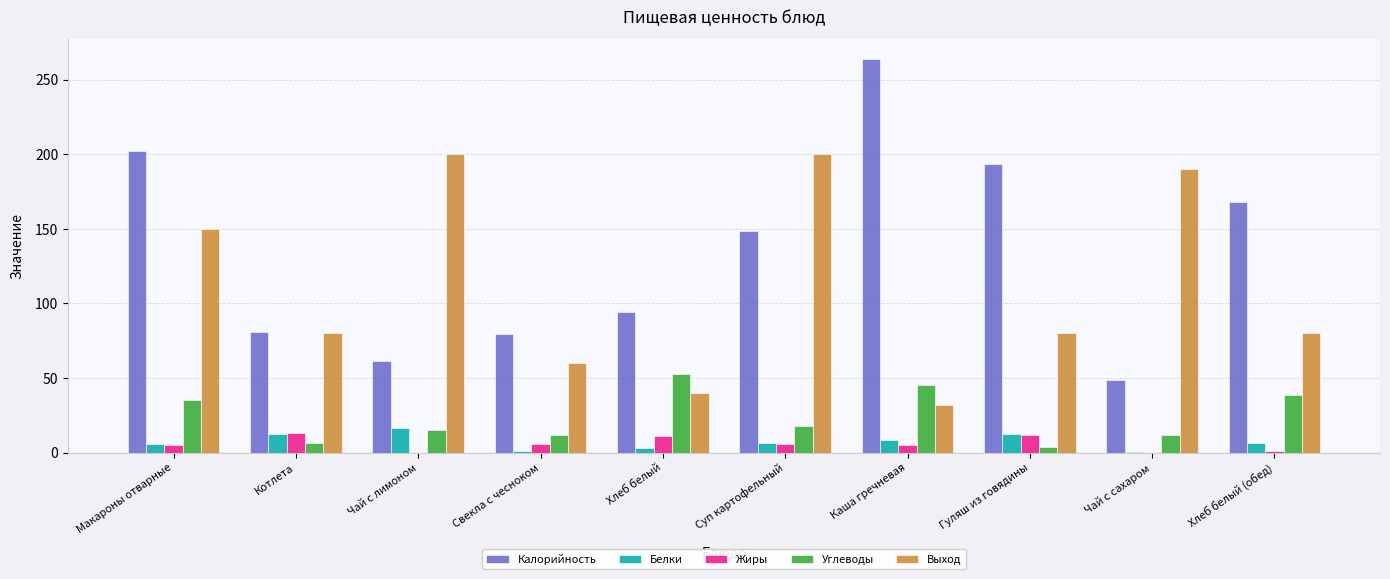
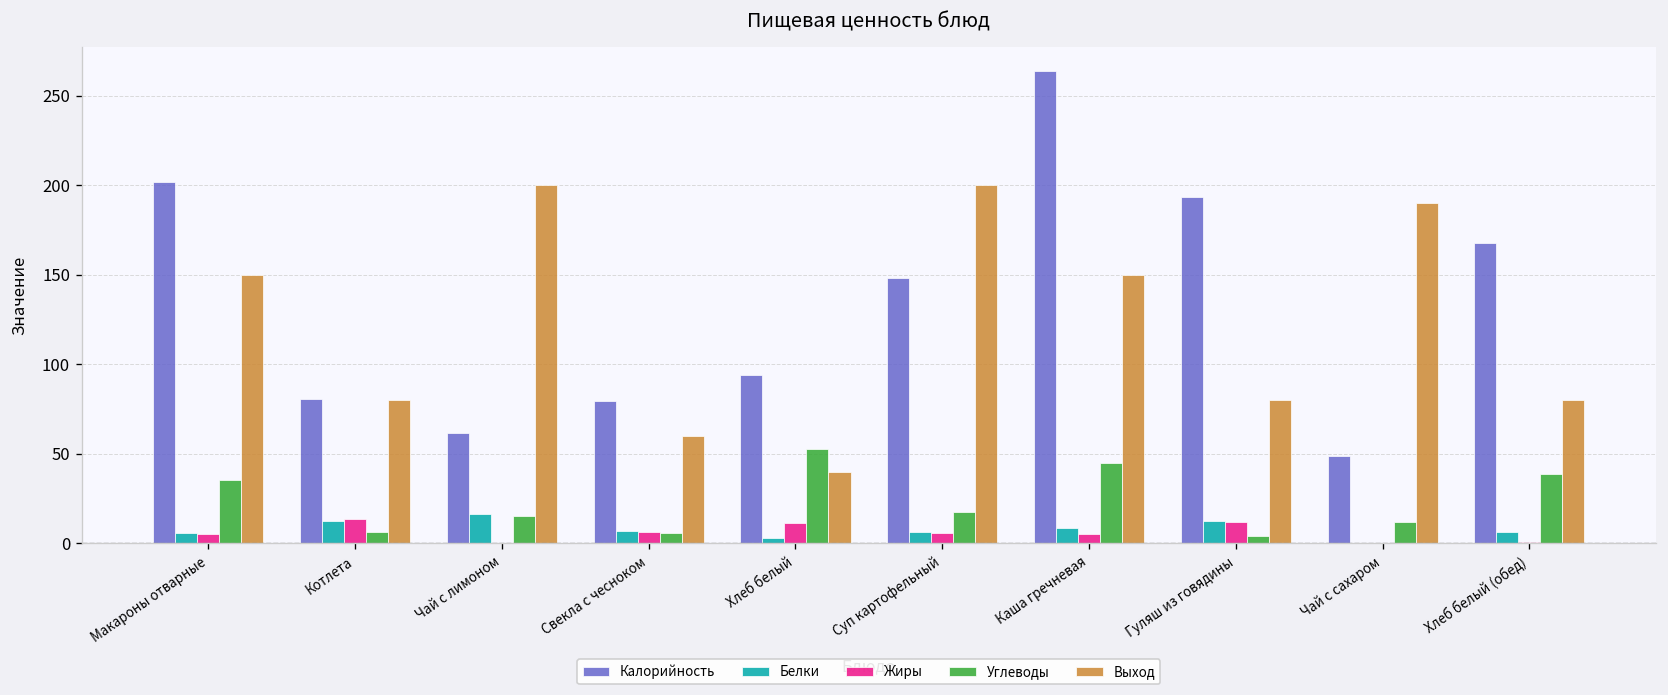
Белки, Свекла с чесноком: 1 -> 7
Углеводы, Свекла с чесноком: 12 -> 6
Выход, Каша гречневая: 32 -> 150
